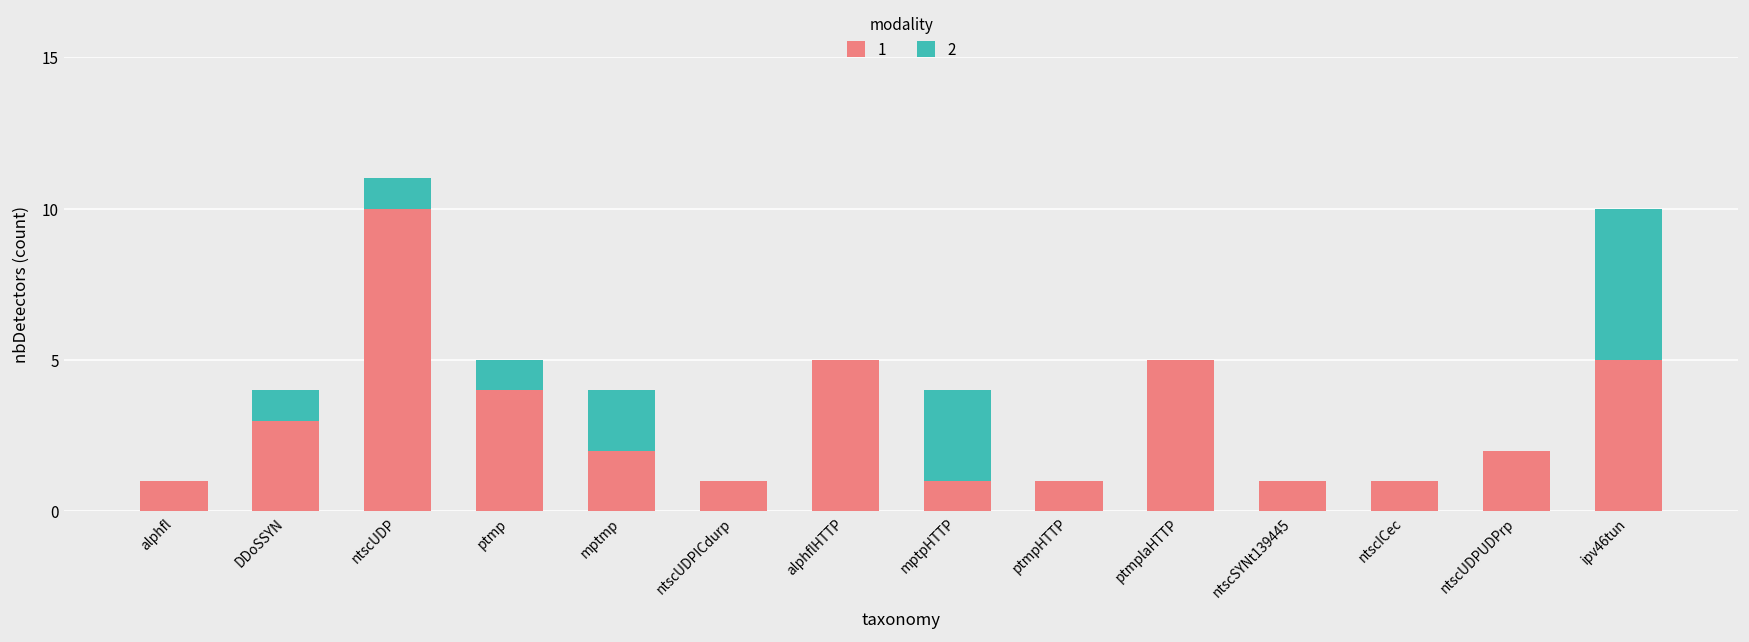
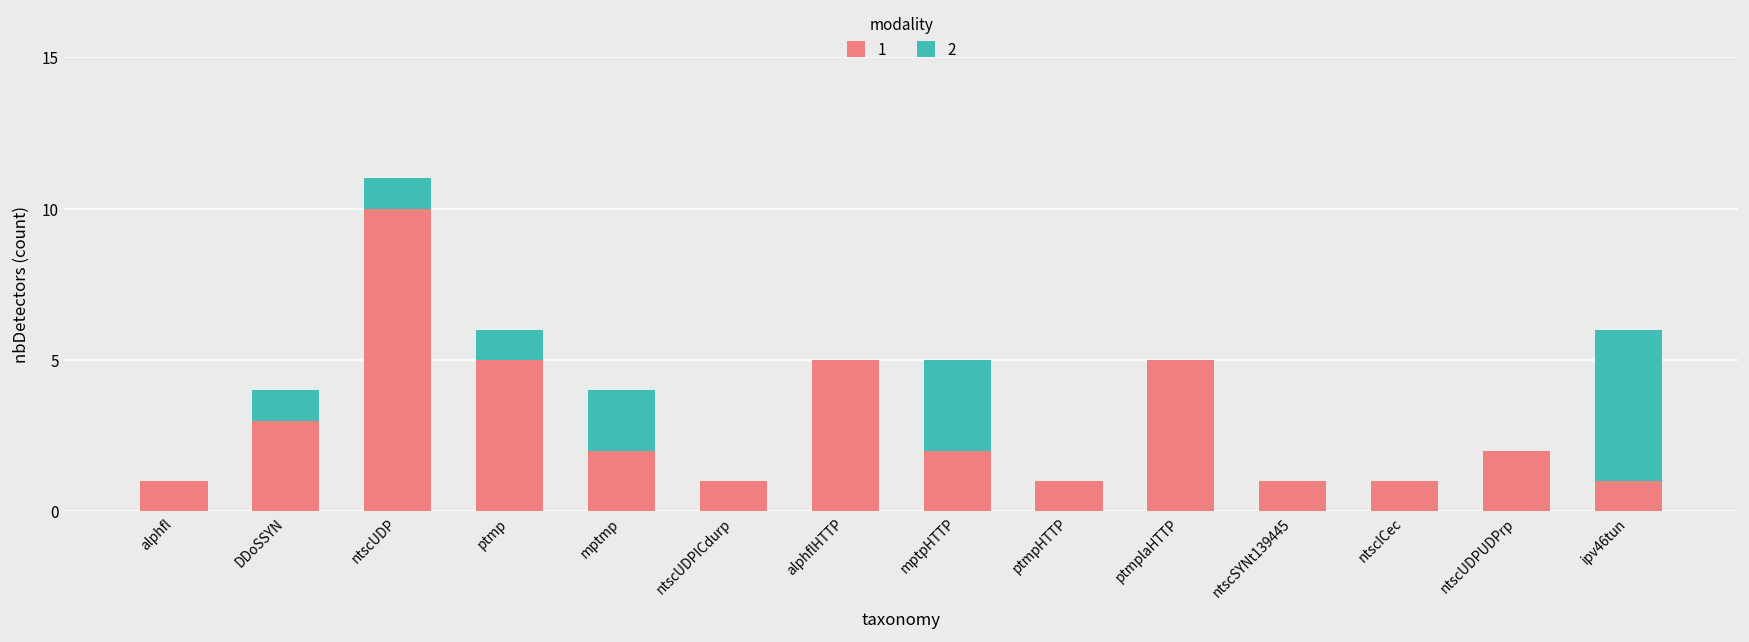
1, ptmp: 4 -> 5
1, mptpHTTP: 1 -> 2
1, ipv46tun: 5 -> 1
